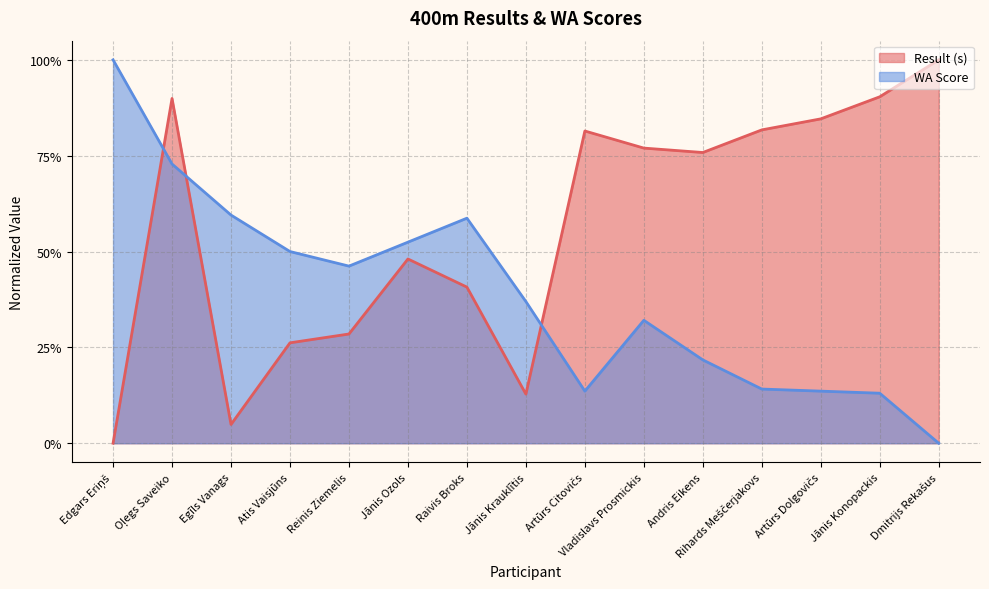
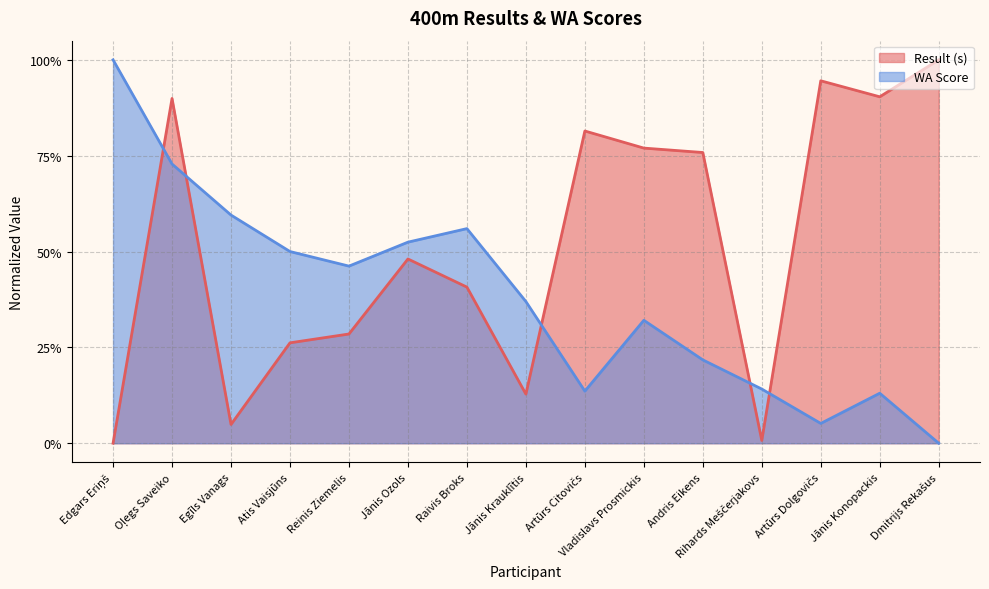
WA Score, Raivis Broks: 59% -> 56%
Result (s), Rihards Meščerjakovs: 82% -> 1%
Result (s), Artūrs Dolgovičs: 85% -> 95%
WA Score, Artūrs Dolgovičs: 14% -> 5%
